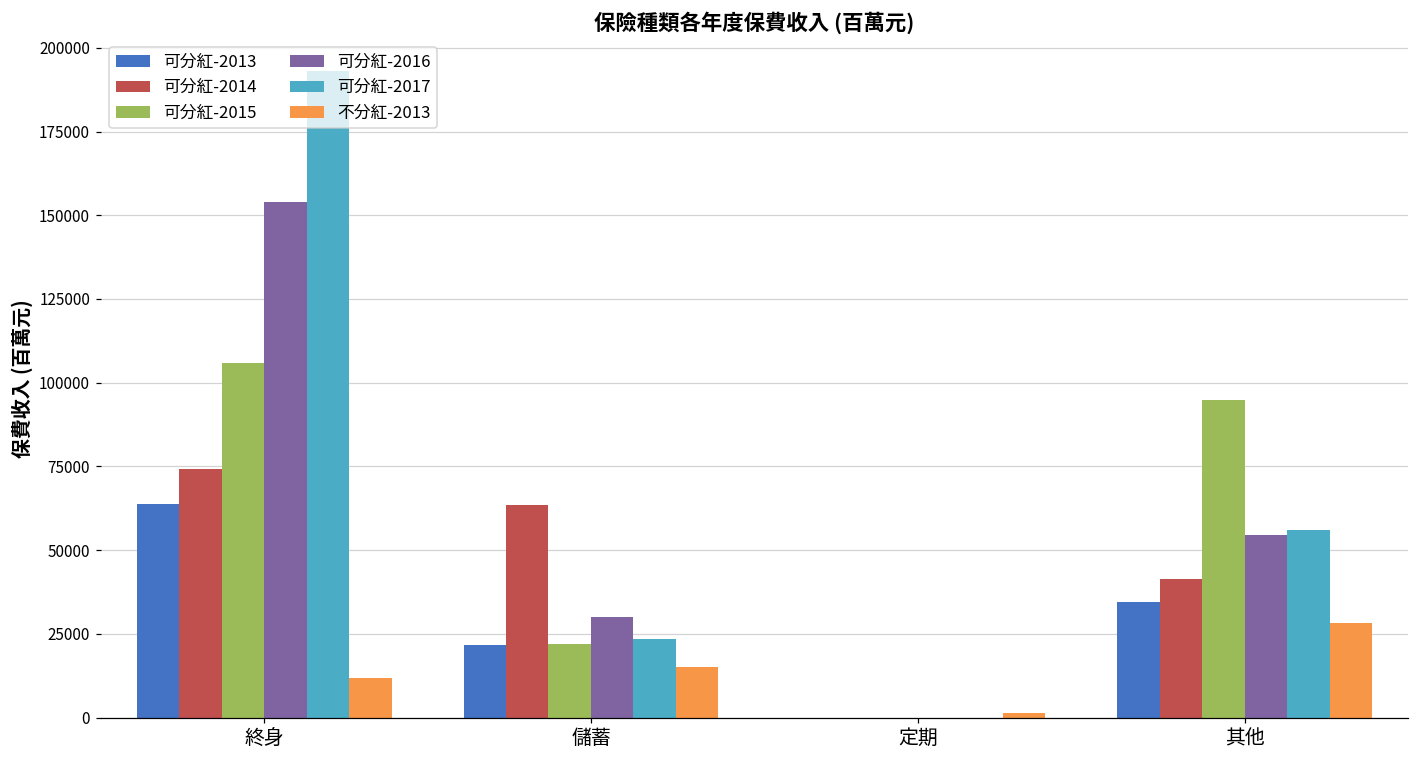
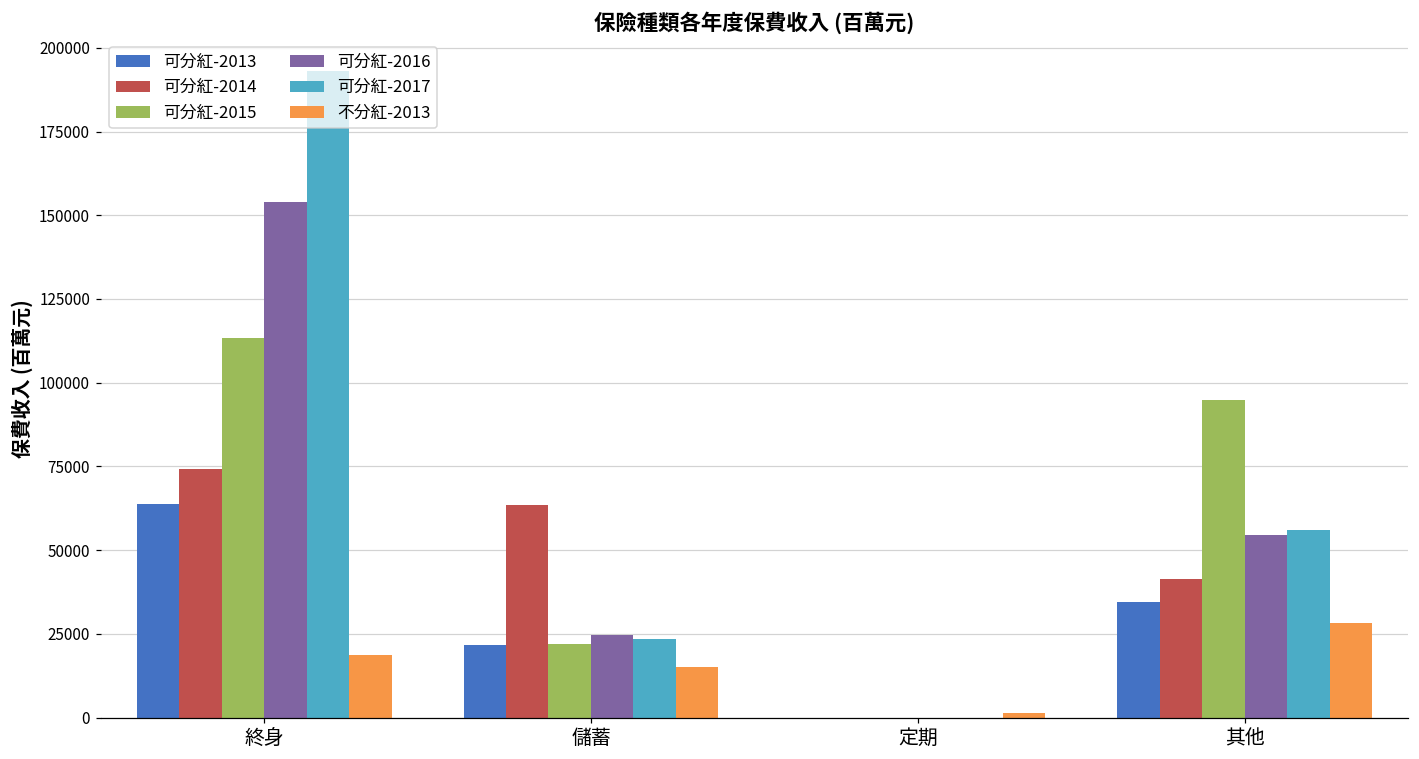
可分紅-2015, 終身: 106000 -> 113000
不分紅-2013, 終身: 12000 -> 19000
可分紅-2016, 儲蓄: 30000 -> 25000
